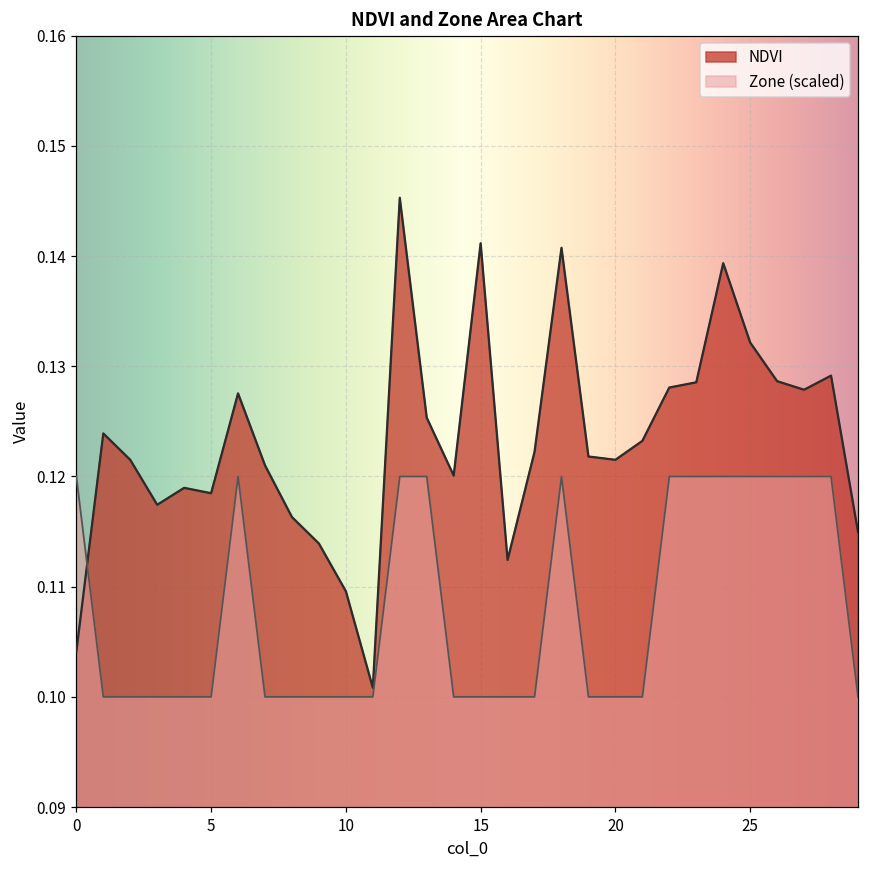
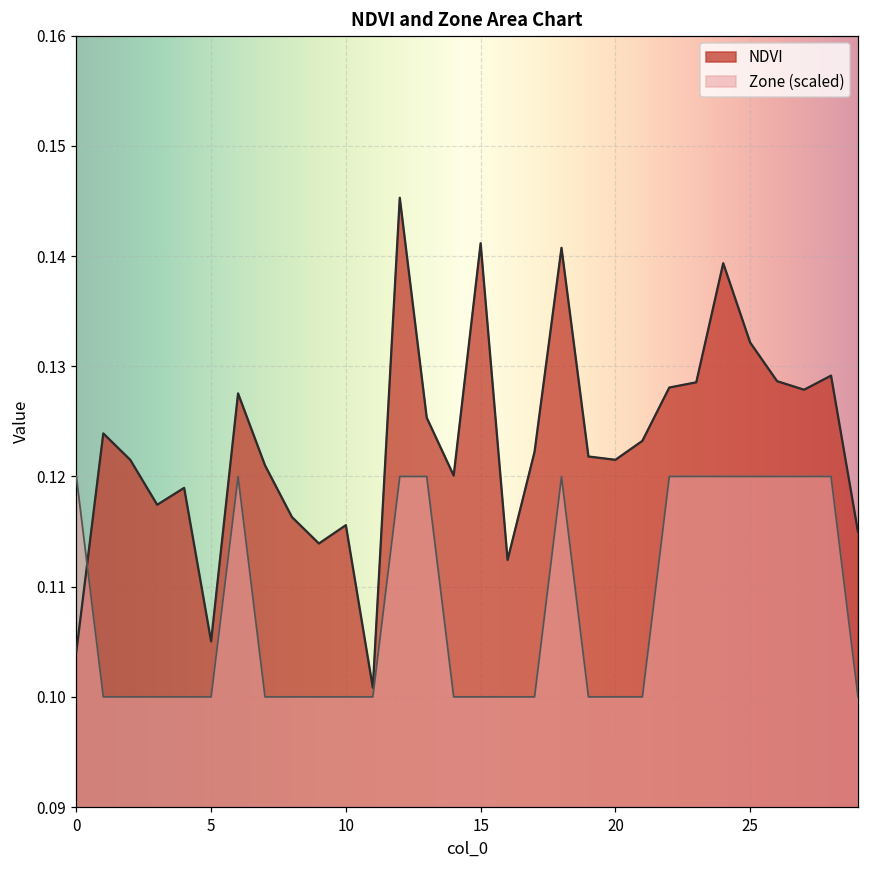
NDVI, 5: 0.1185 -> 0.1050
NDVI, 10: 0.1096 -> 0.1156
